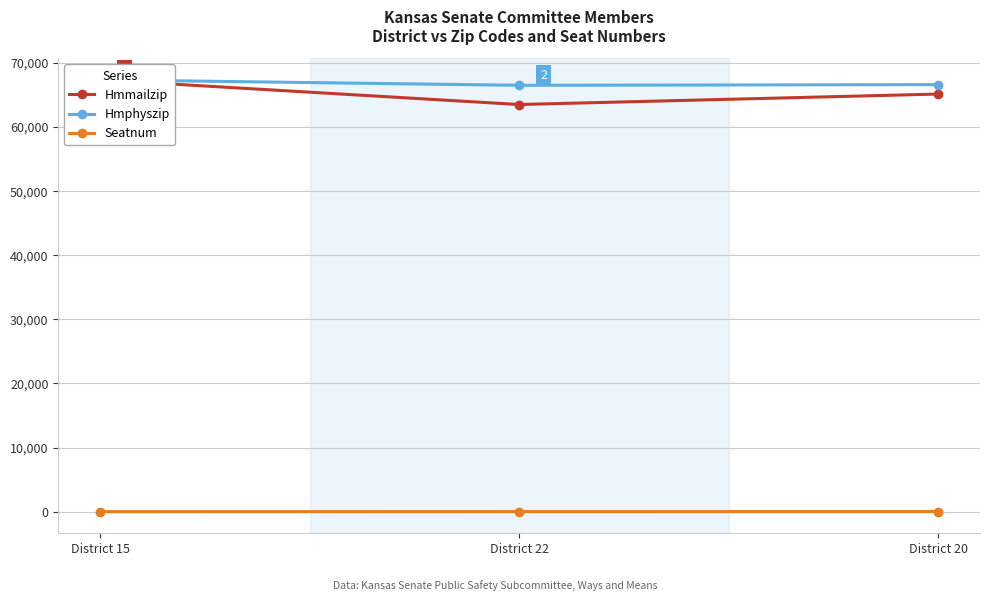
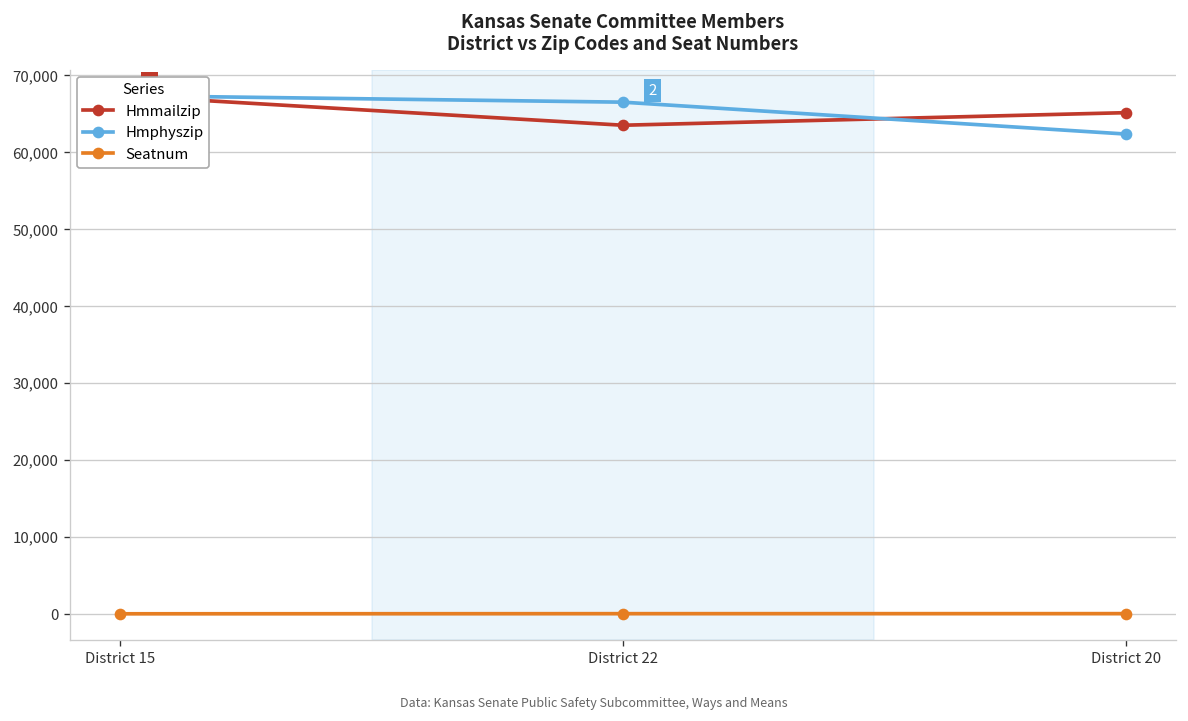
Hmphyszip, District 20: 67,000 -> 62,000
